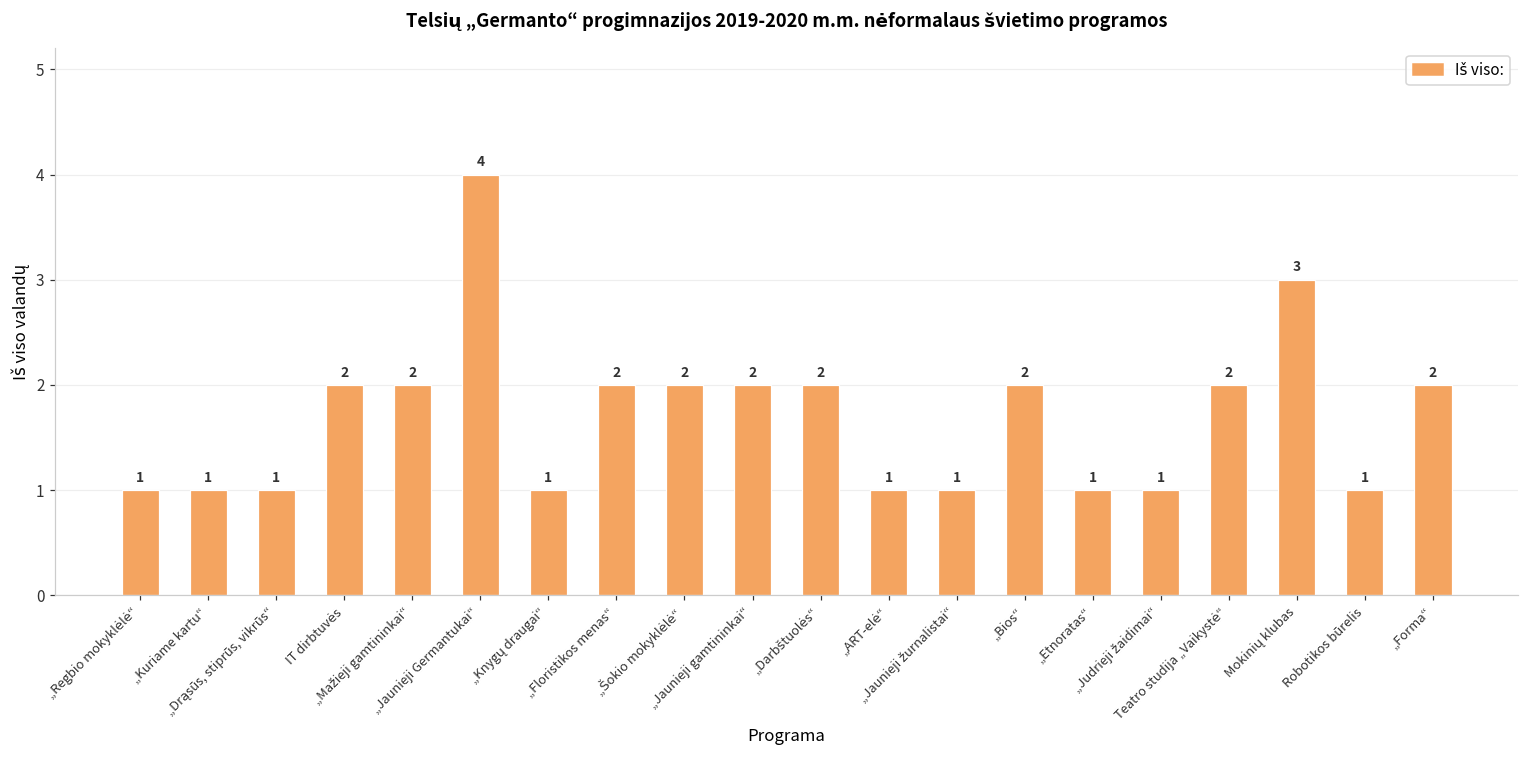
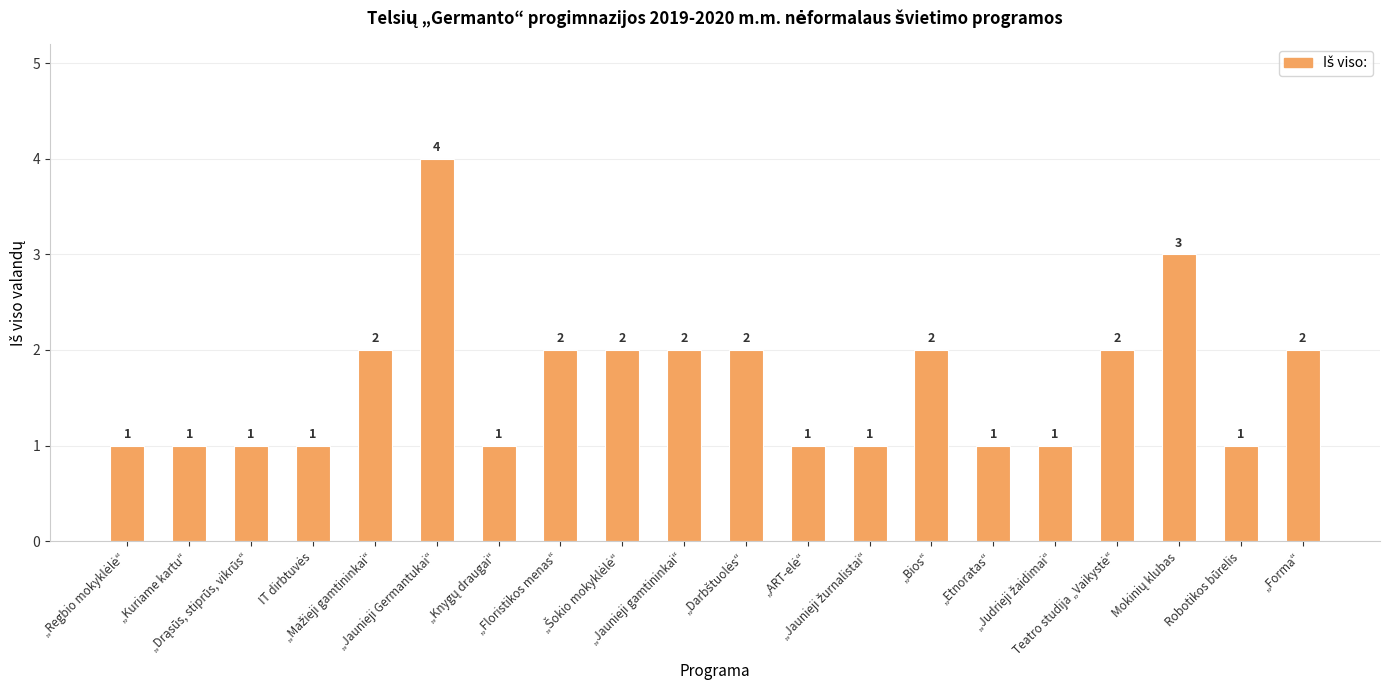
IT dirbtuvės: 2 -> 1
